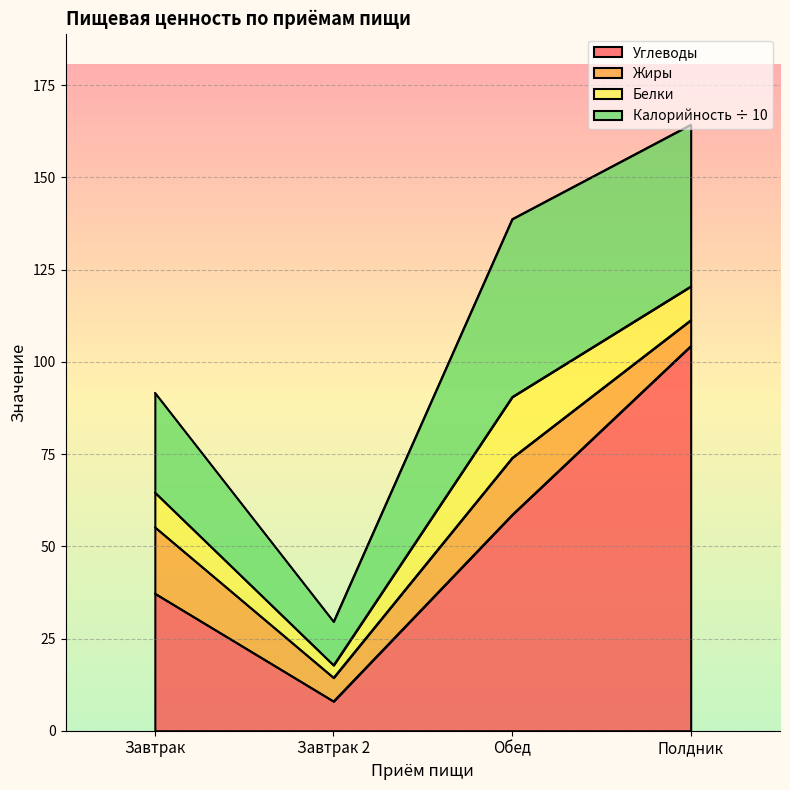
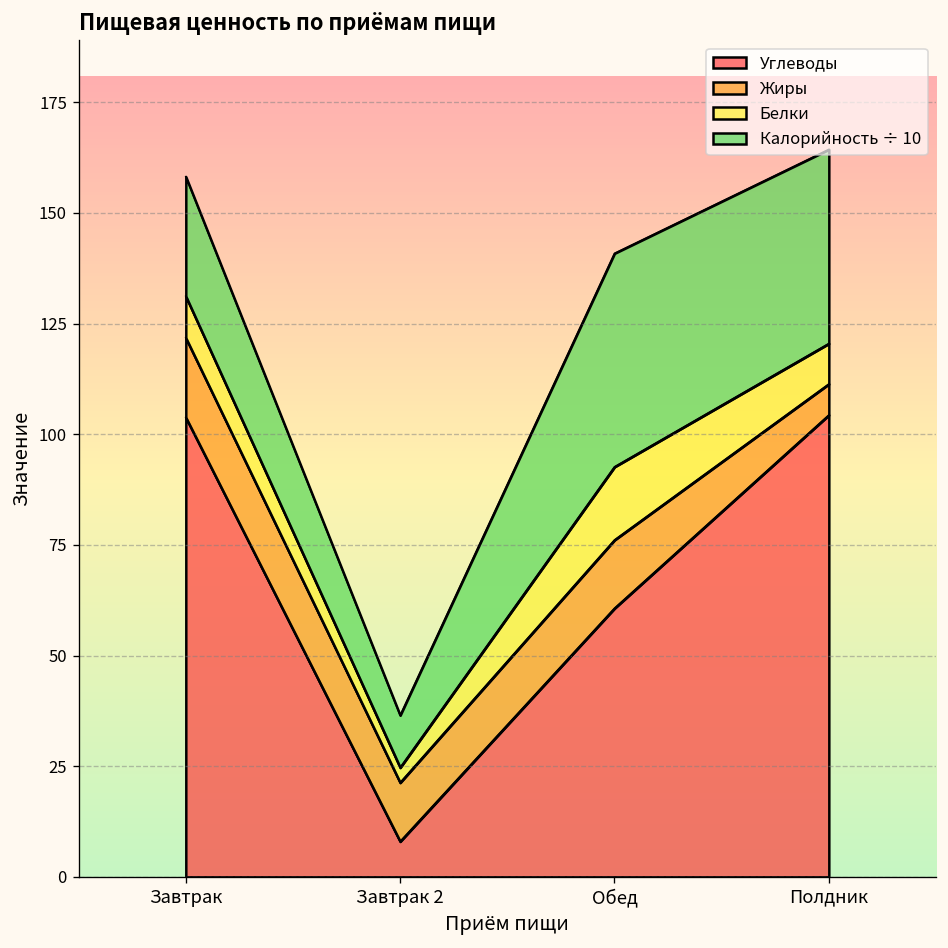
Углеводы, Завтрак: 37 -> 104
Жиры, Завтрак 2: 6 -> 13
Углеводы, Обед: 59 -> 61
